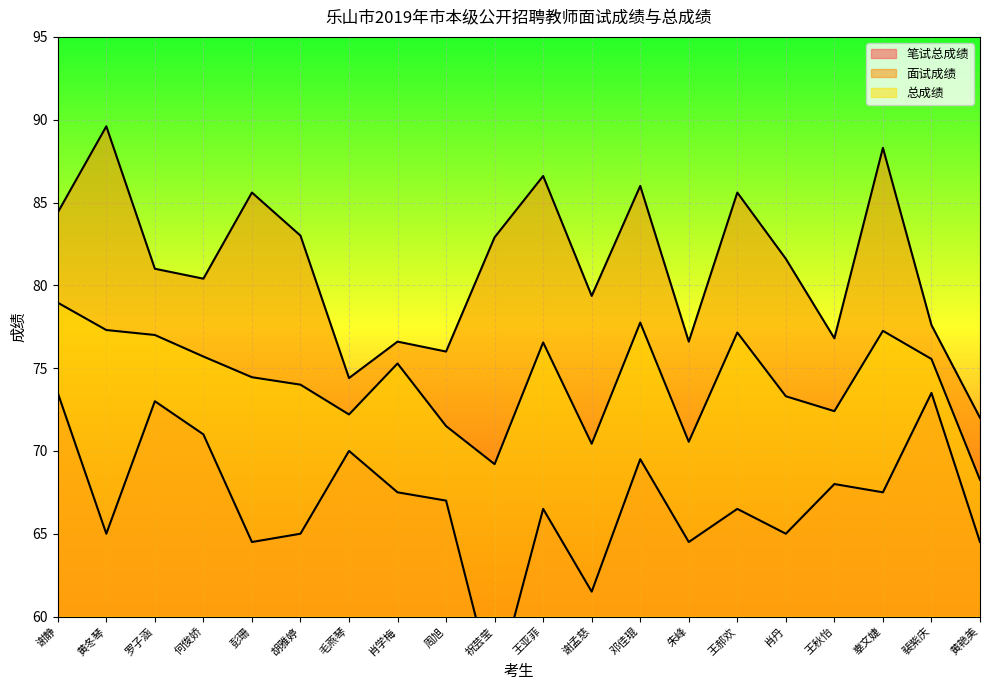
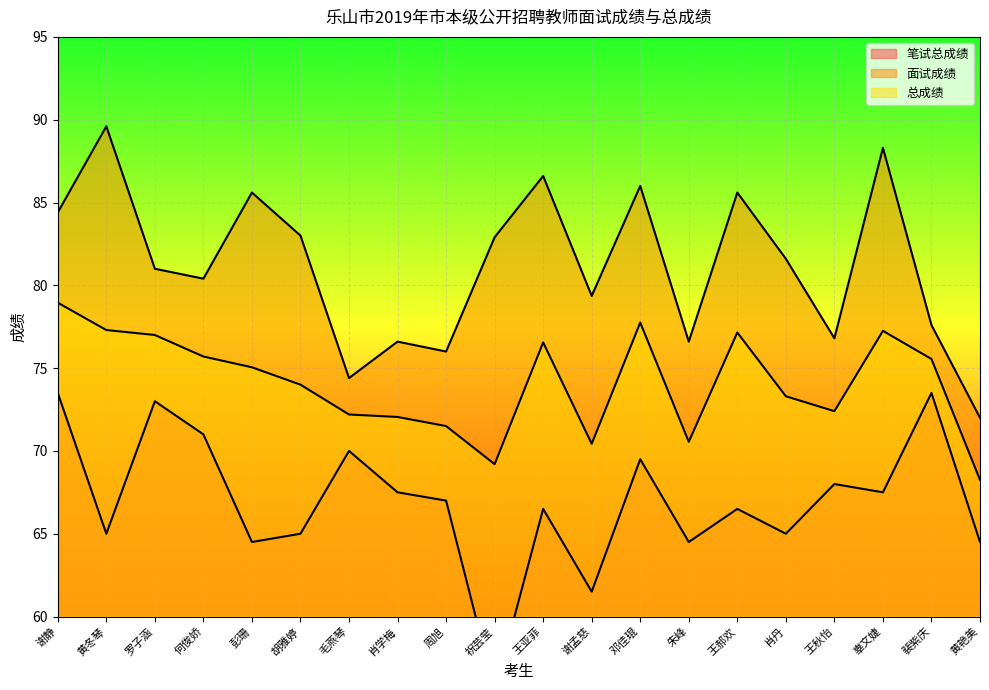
总成绩, 彭珊: 74.5 -> 75.1
总成绩, 肖学梅: 75.3 -> 72.1
